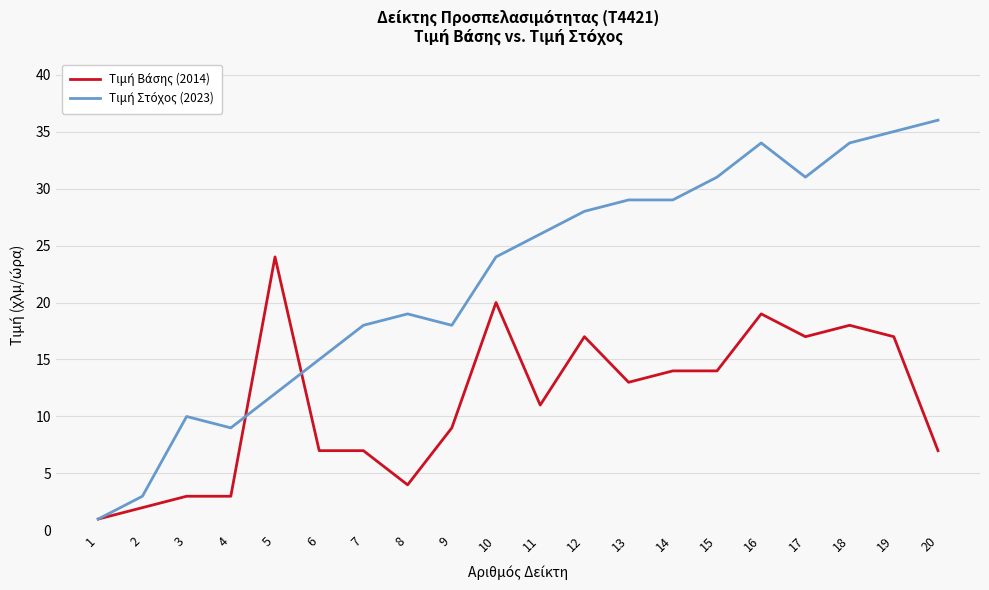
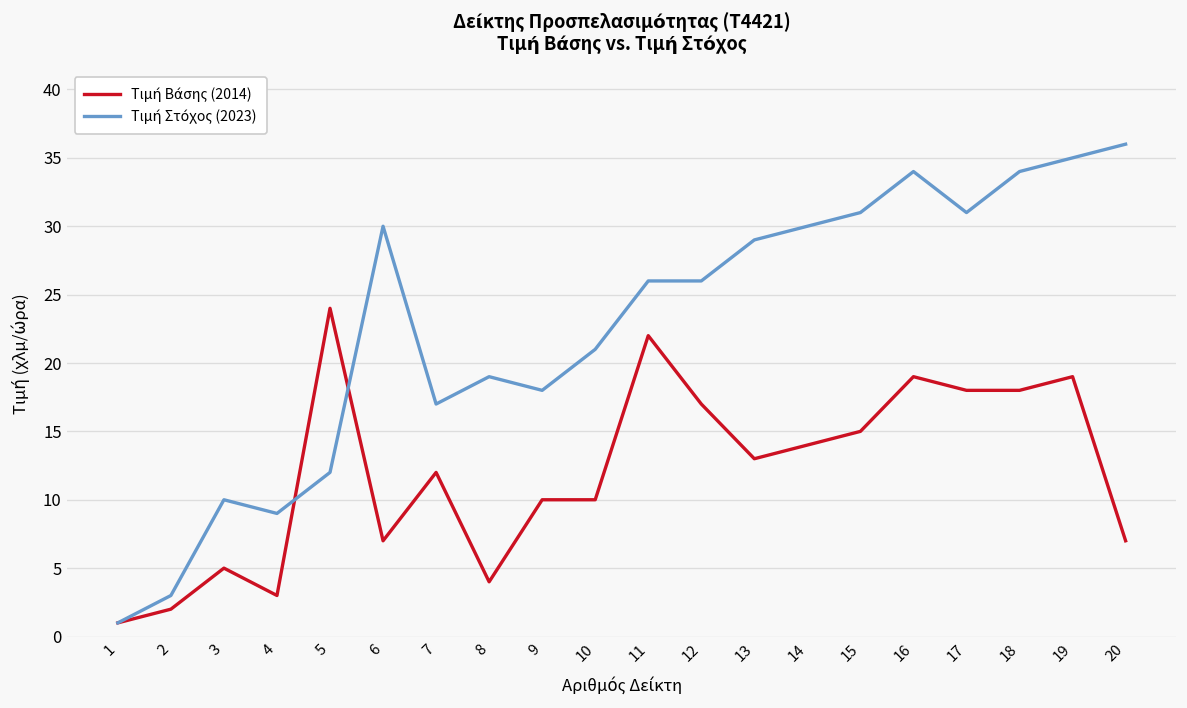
Τιμή Βάσης (2014), 3: 3 -> 5
Τιμή Στόχος (2023), 6: 15 -> 30
Τιμή Βάσης (2014), 7: 7 -> 12
Τιμή Στόχος (2023), 7: 18 -> 17
Τιμή Βάσης (2014), 9: 9 -> 10
Τιμή Βάσης (2014), 10: 20 -> 10
Τιμή Στόχος (2023), 10: 24 -> 21
Τιμή Βάσης (2014), 11: 11 -> 22
Τιμή Στόχος (2023), 12: 28 -> 26
Τιμή Στόχος (2023), 14: 29 -> 30
Τιμή Βάσης (2014), 15: 14 -> 15
Τιμή Βάσης (2014), 17: 17 -> 18
Τιμή Βάσης (2014), 19: 17 -> 19
